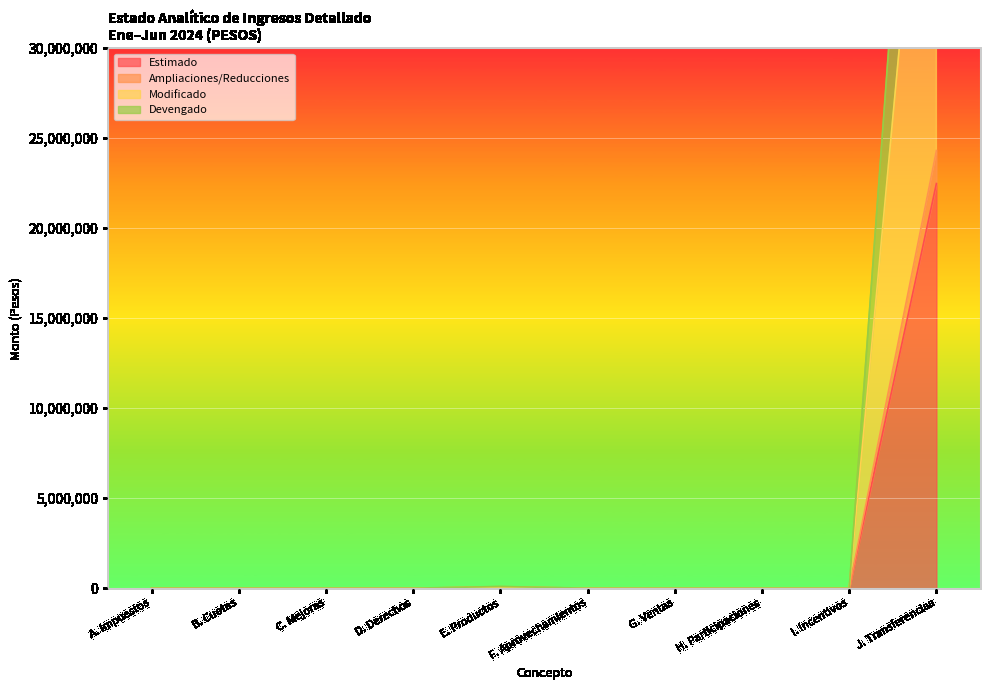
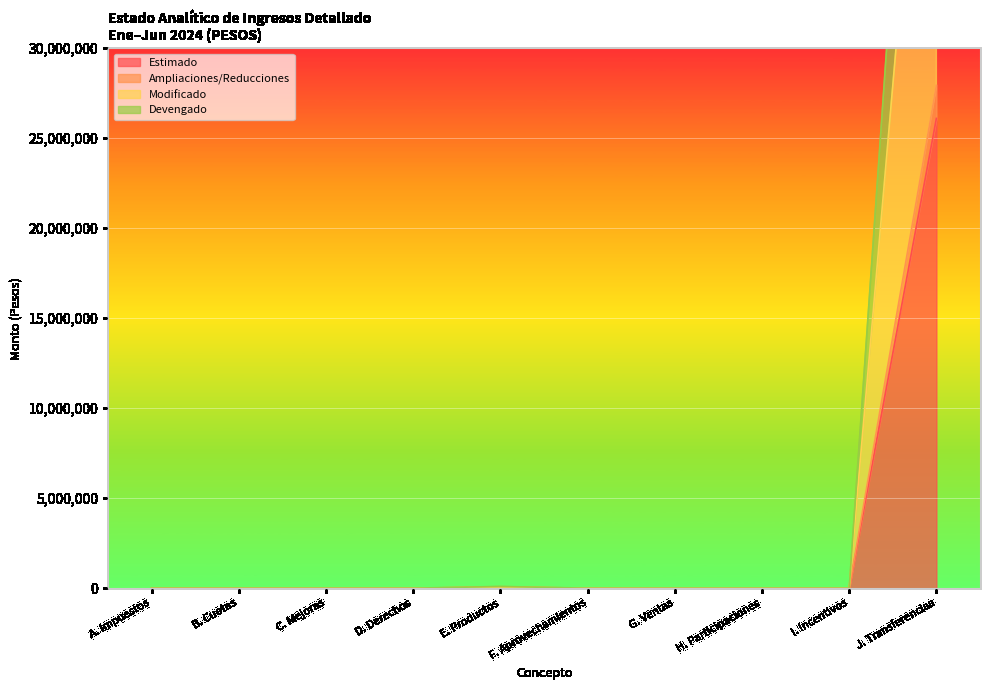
Estimado, J. Transferencias: 22,500,000 -> 26,100,000
